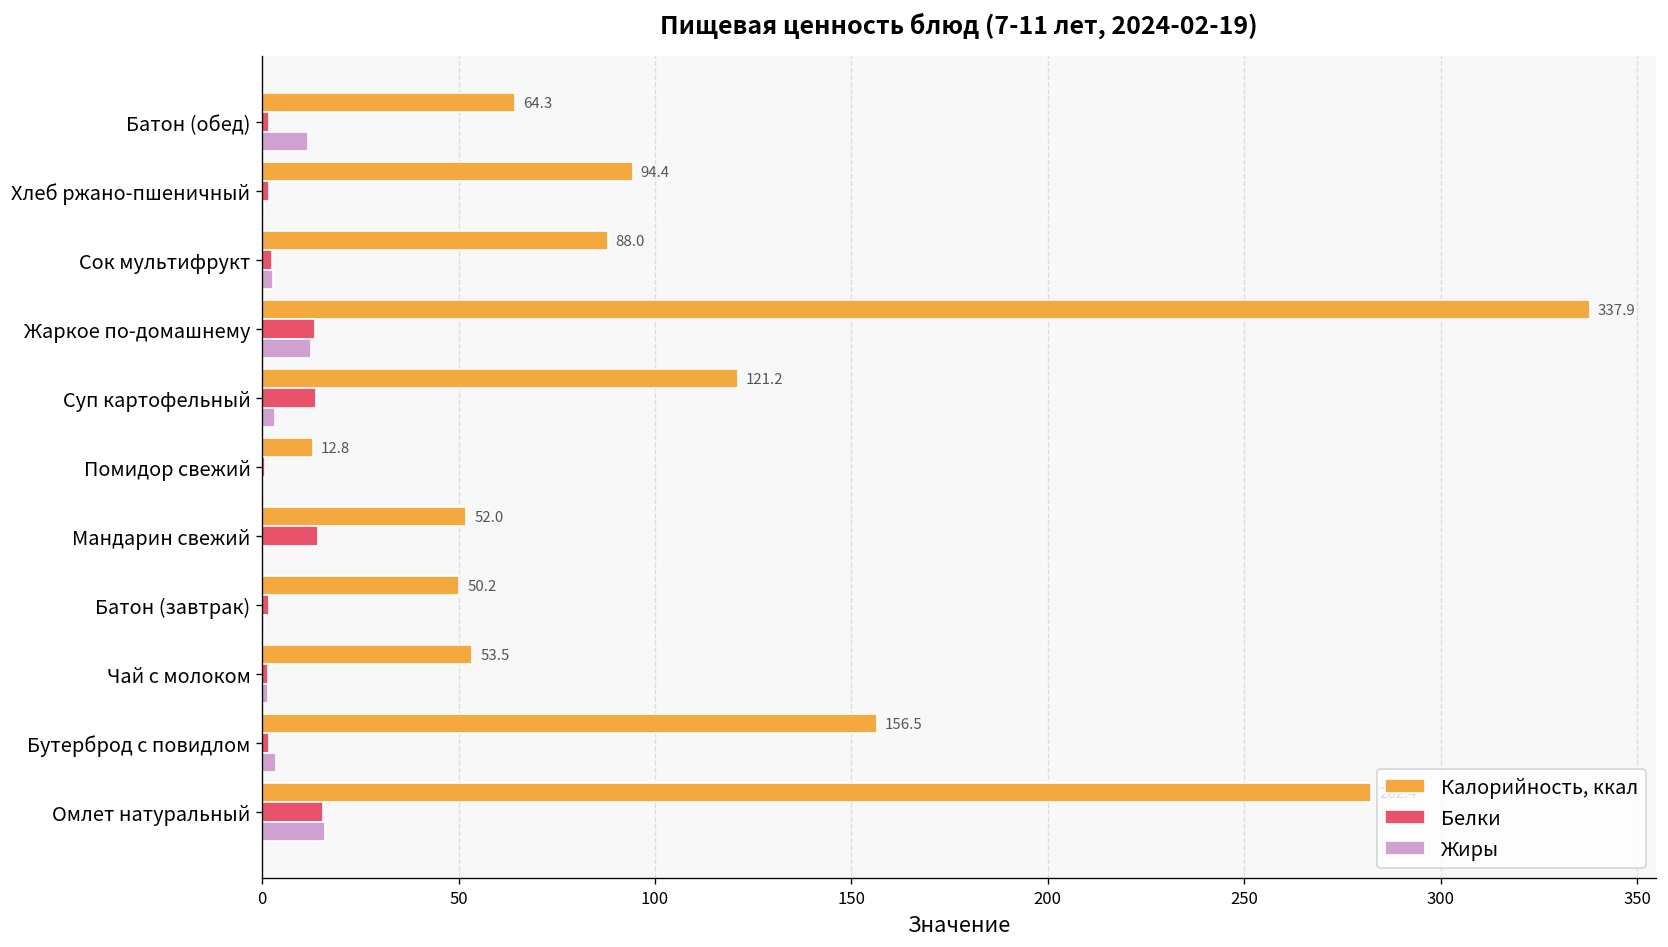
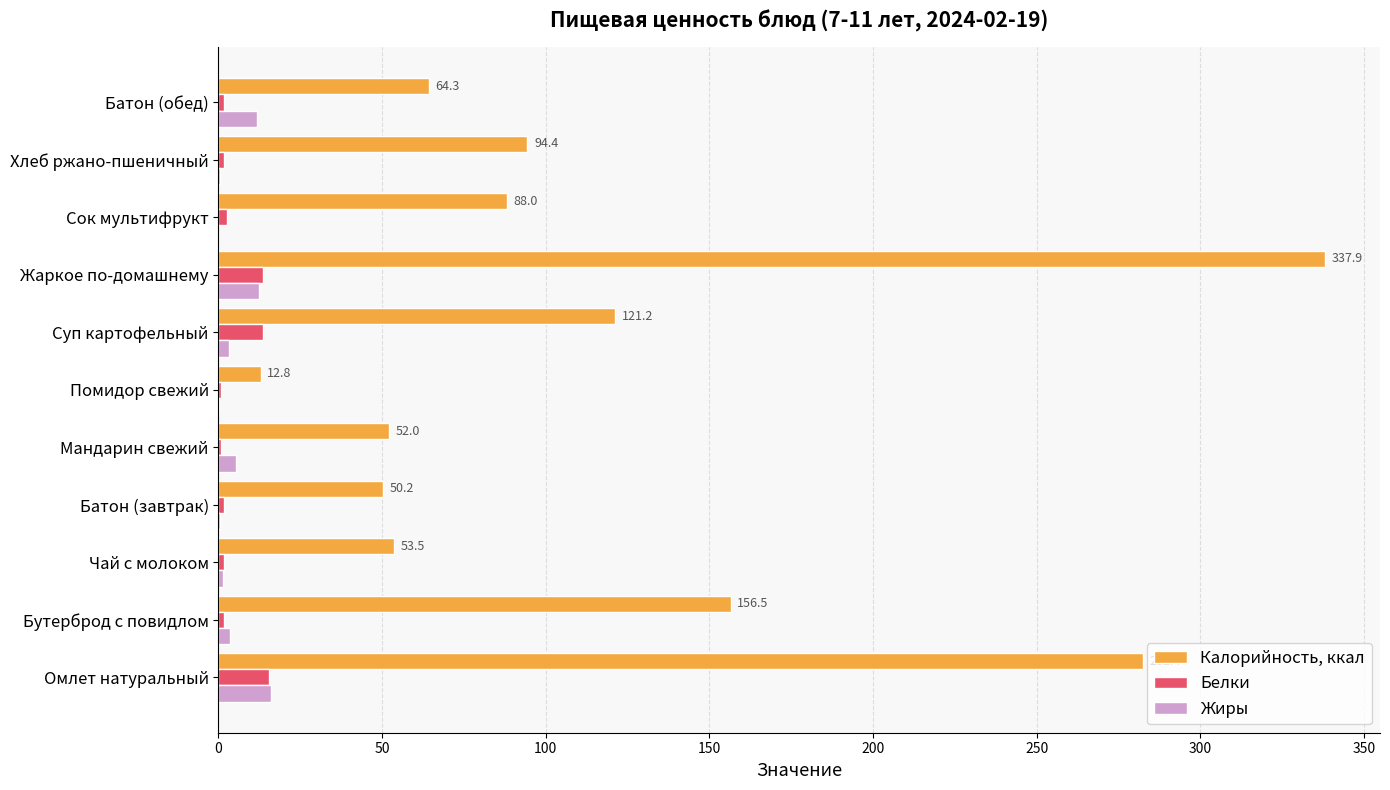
Жиры, Сок мультифрукт: 3 -> 0
Белки, Мандарин свежий: 14 -> 1
Жиры, Мандарин свежий: 0 -> 5
